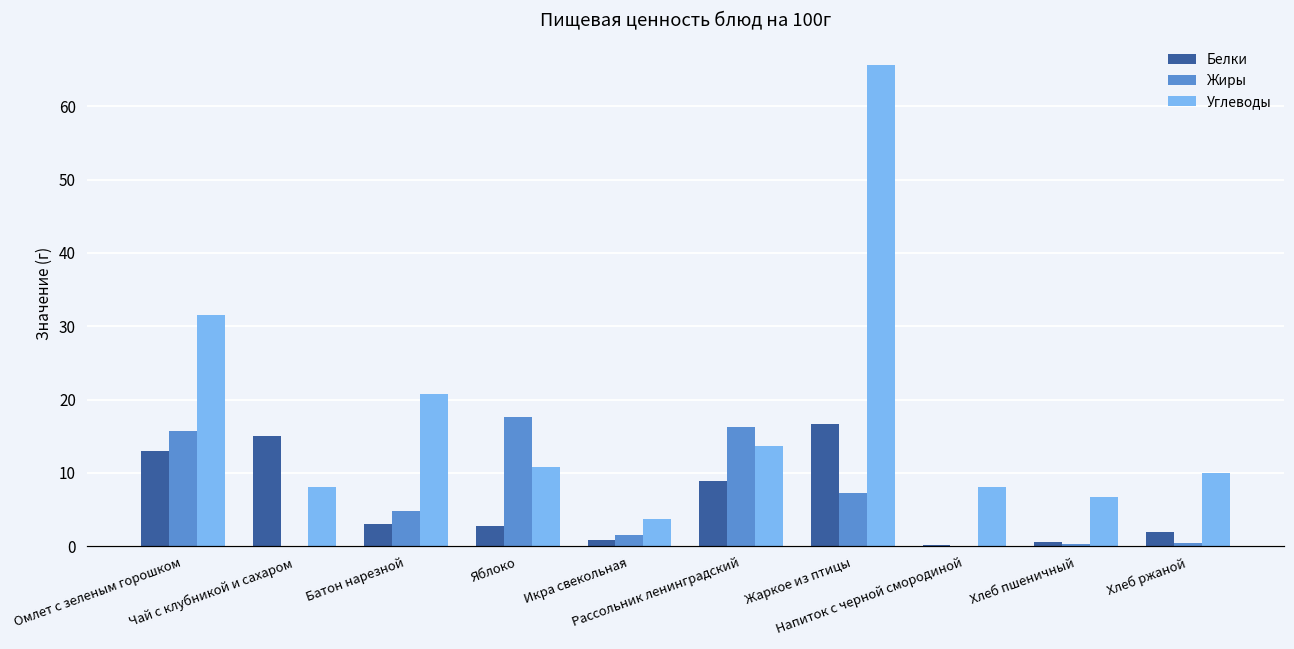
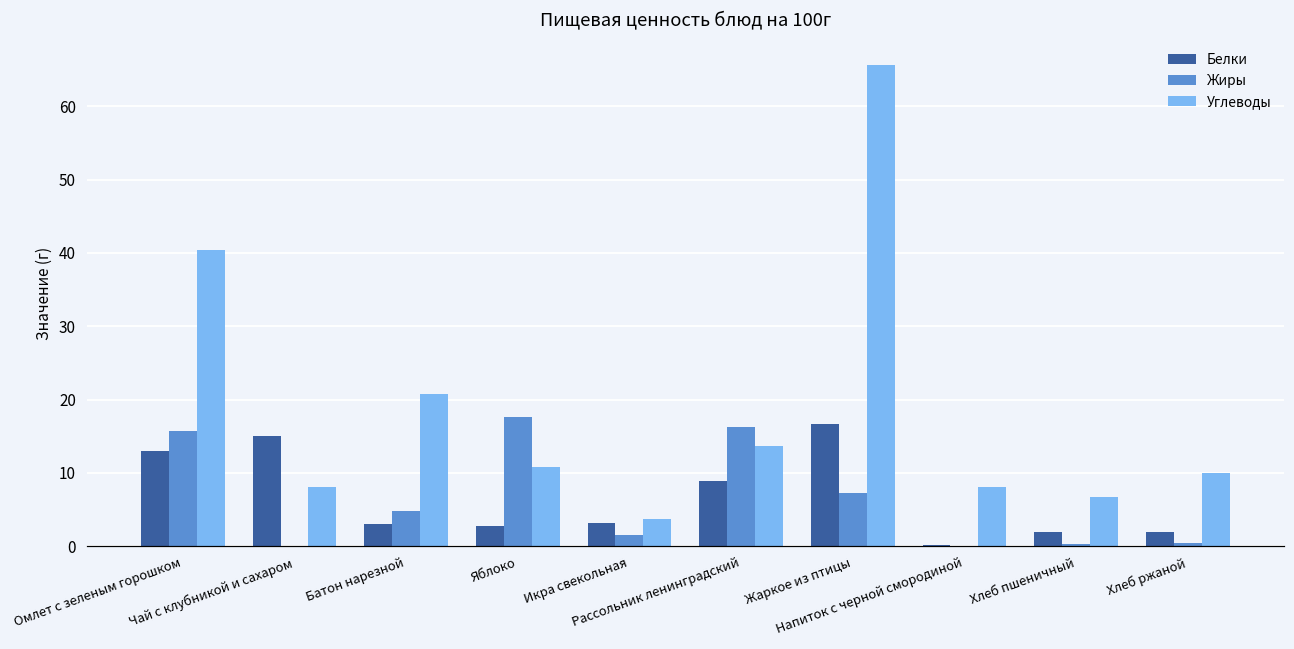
Углеводы, Омлет с зеленым горошком: 32 -> 40
Белки, Икра свекольная: 1 -> 3
Белки, Хлеб пшеничный: 1 -> 2
